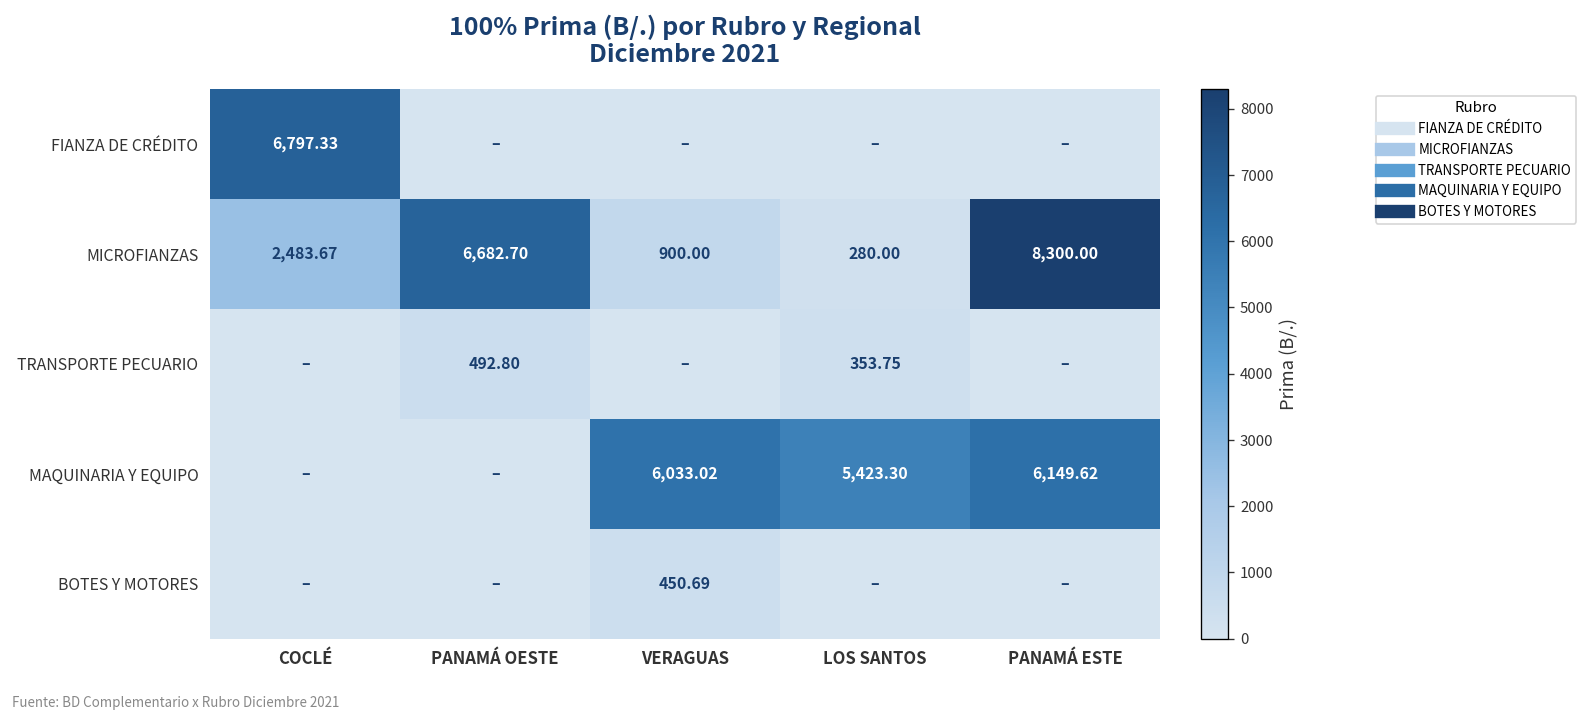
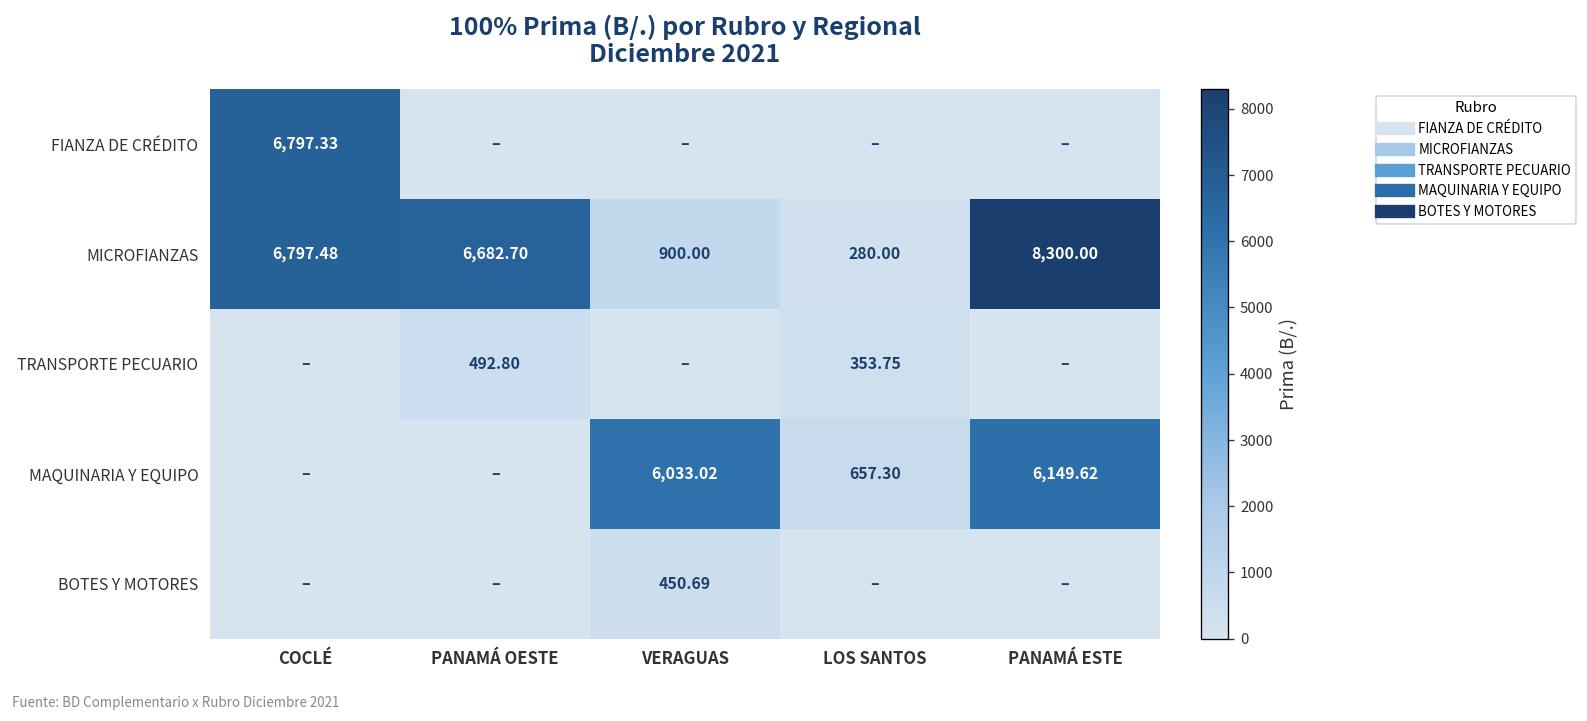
MICROFIANZAS, COCLÉ: 2,483.67 -> 6,797.48
MAQUINARIA Y EQUIPO, LOS SANTOS: 5,423.30 -> 657.30
